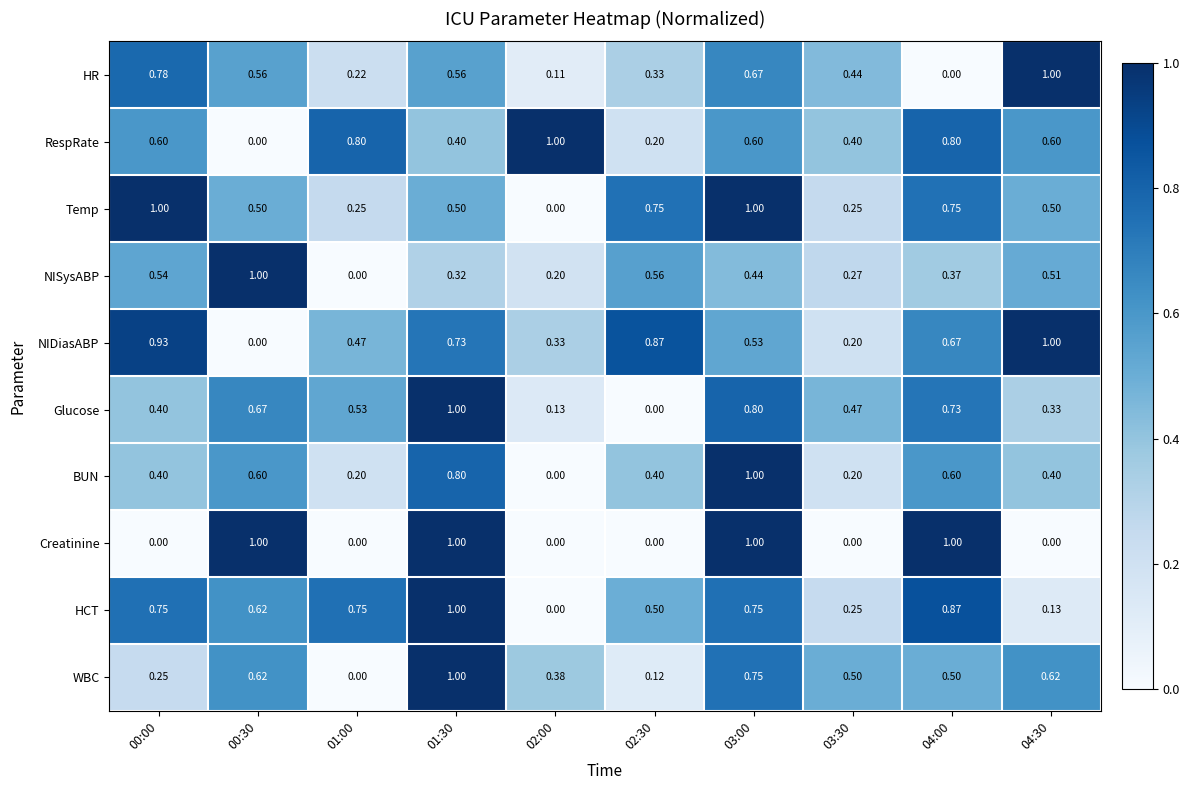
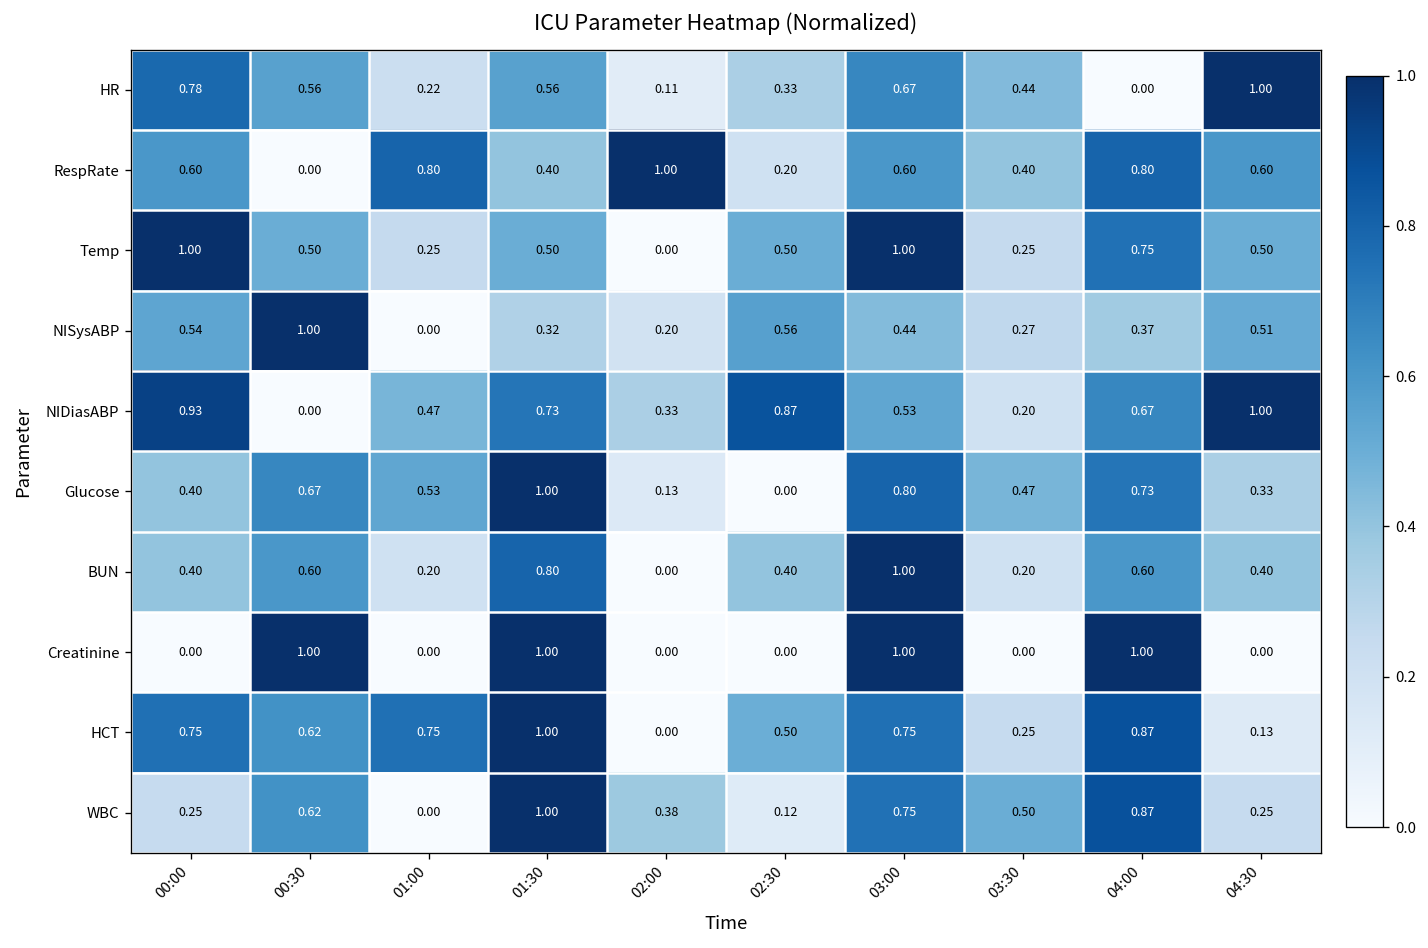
Temp, 02:30: 0.75 -> 0.50
WBC, 04:00: 0.50 -> 0.87
WBC, 04:30: 0.62 -> 0.25
